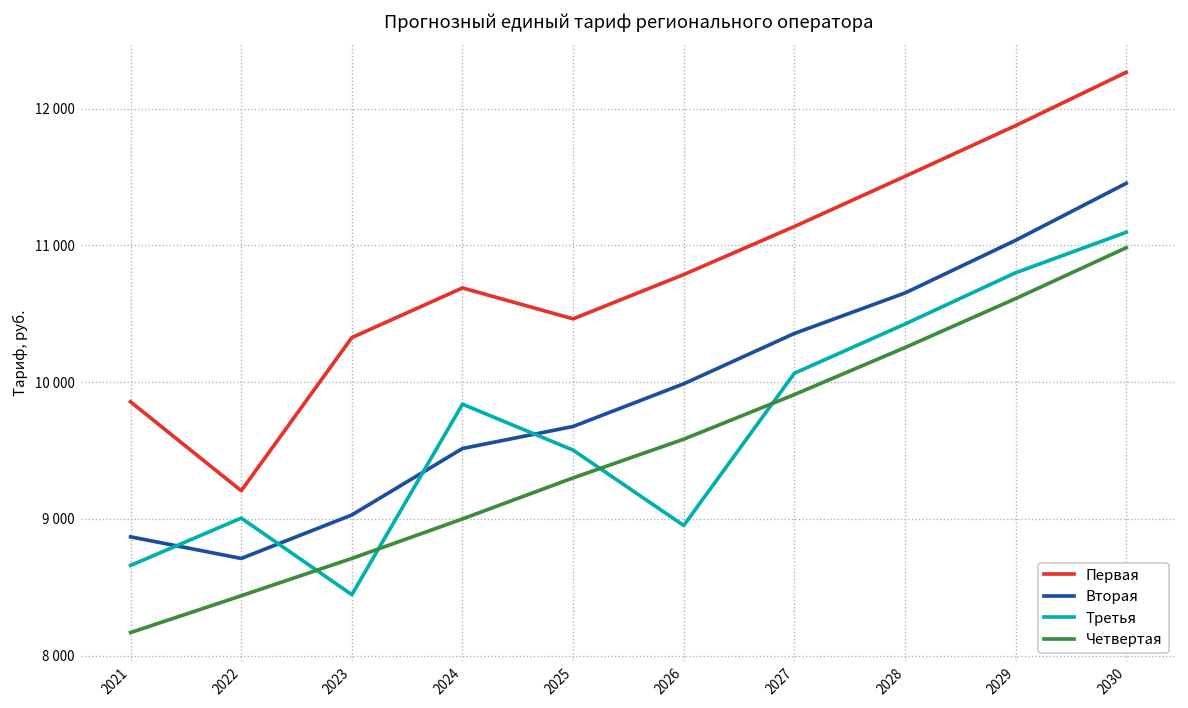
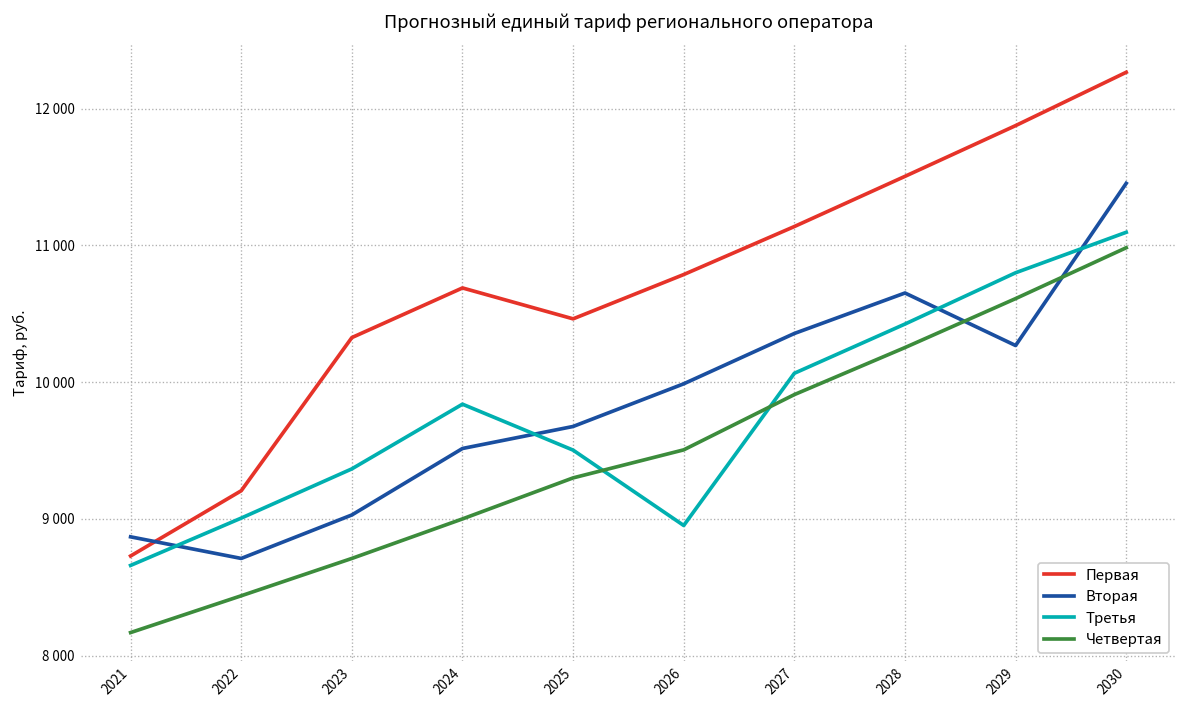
Первая, 2021: 9860 -> 8730
Третья, 2023: 8450 -> 9370
Четвертая, 2026: 9580 -> 9510
Вторая, 2029: 11040 -> 10270
